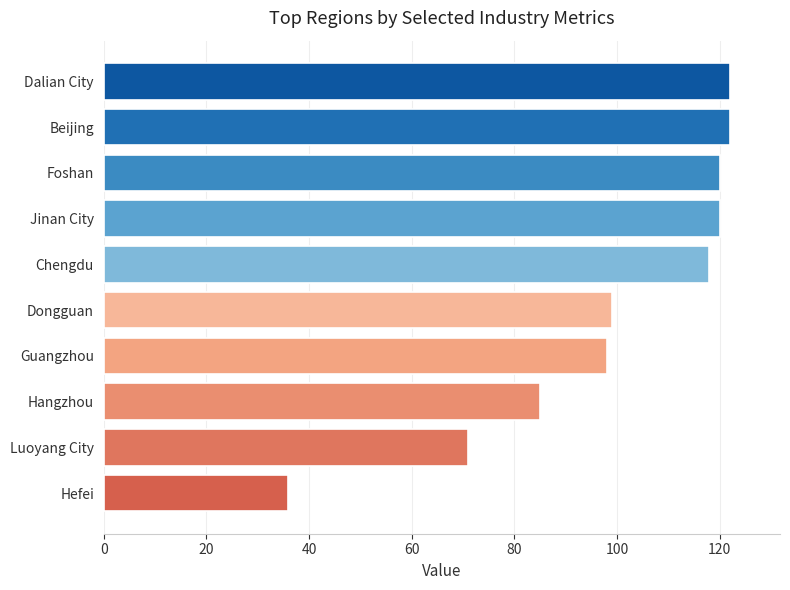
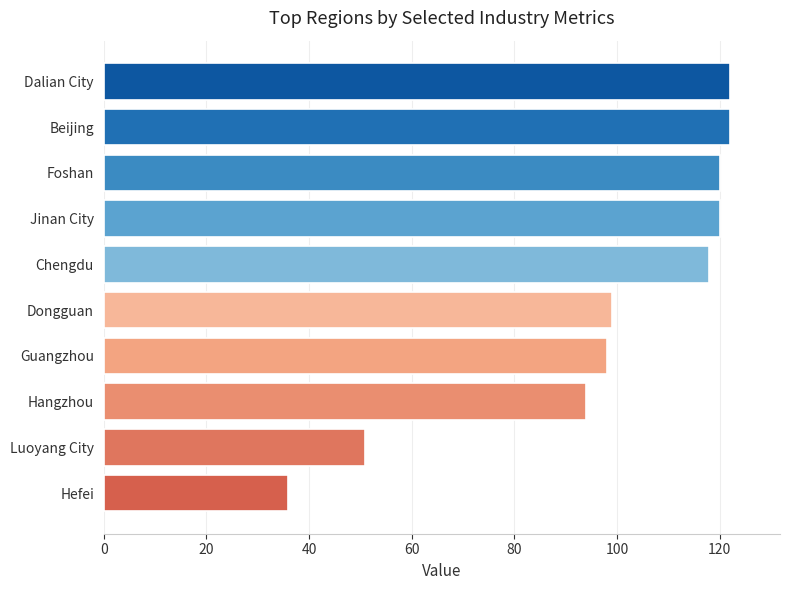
Hangzhou: 85 -> 94
Luoyang City: 71 -> 51
